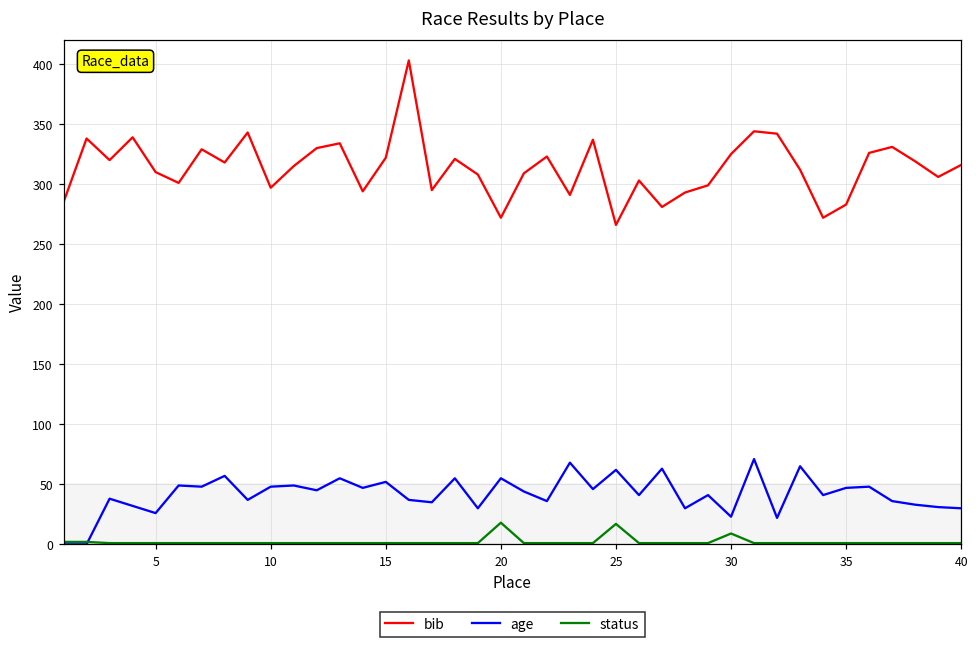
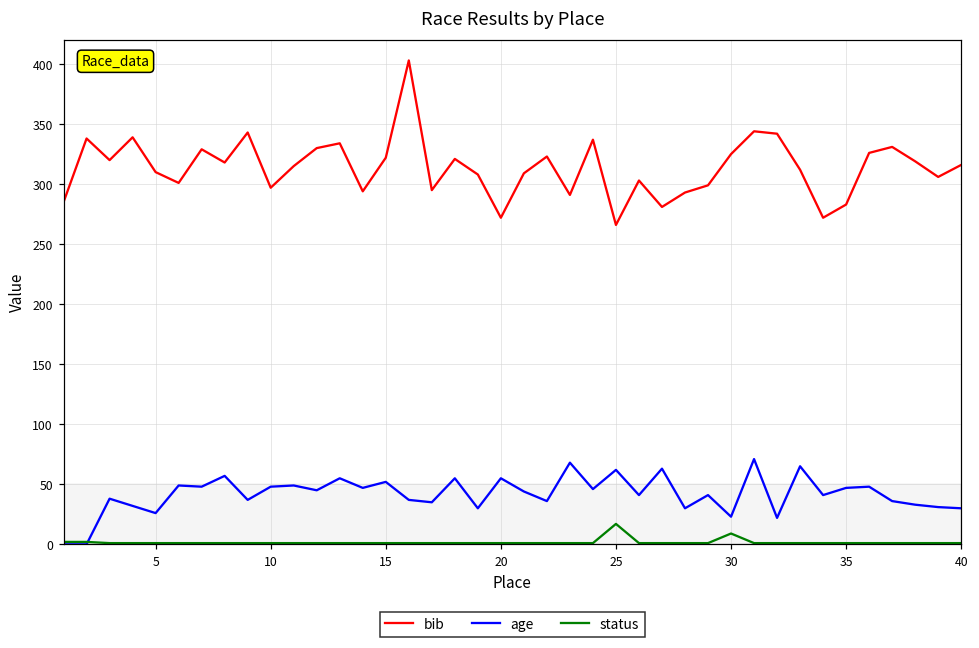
status, 20: 18 -> 1
